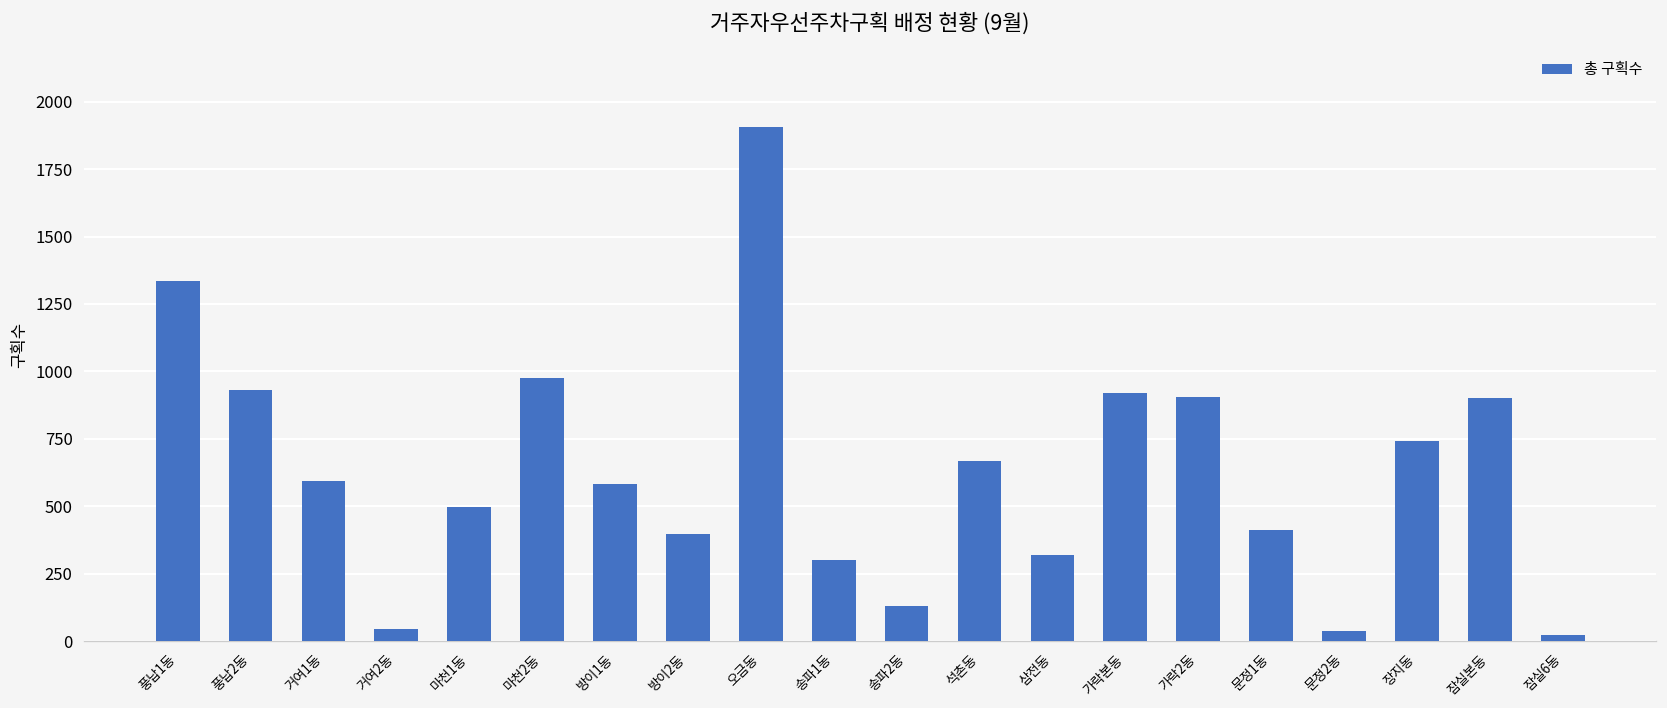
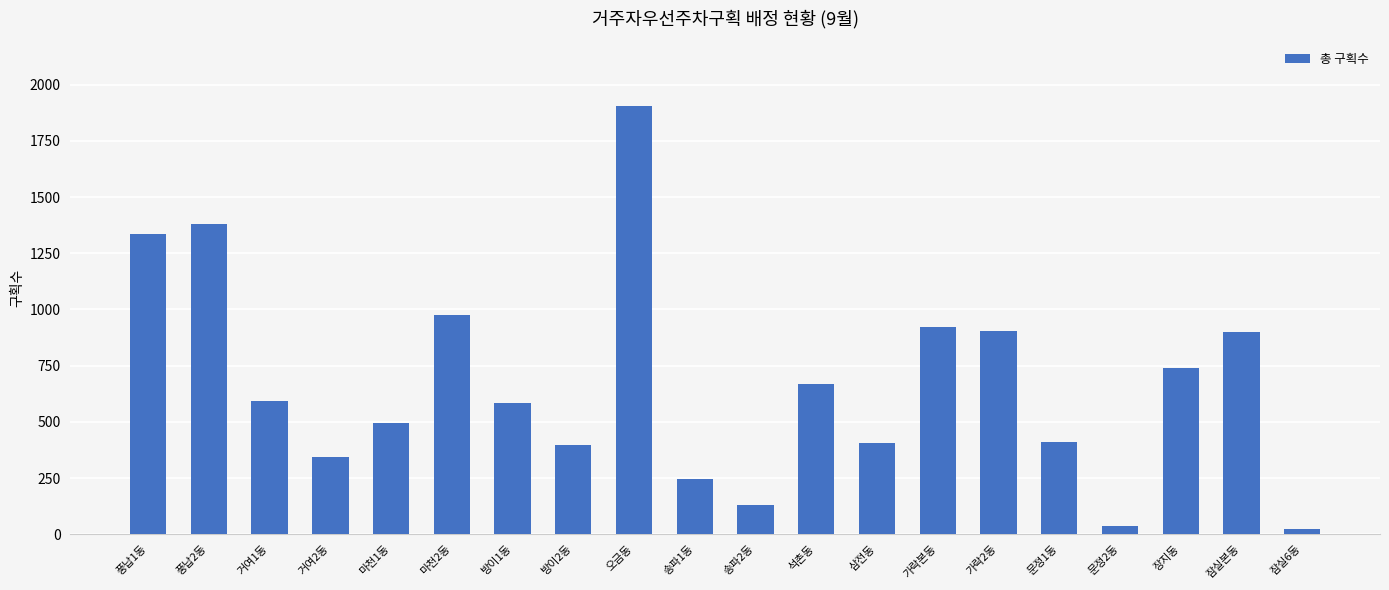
풍납2동: 930 -> 1380
거여2동: 40 -> 340
송파1동: 300 -> 240
삼전동: 320 -> 410
